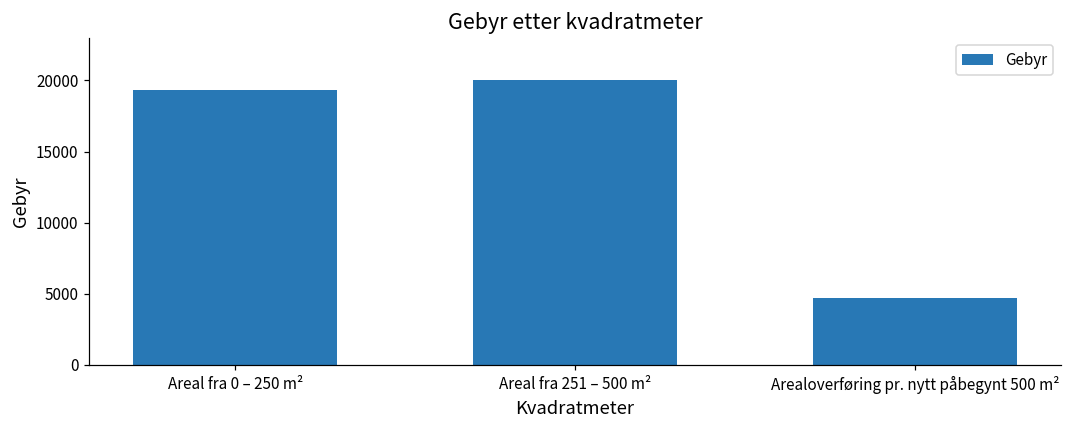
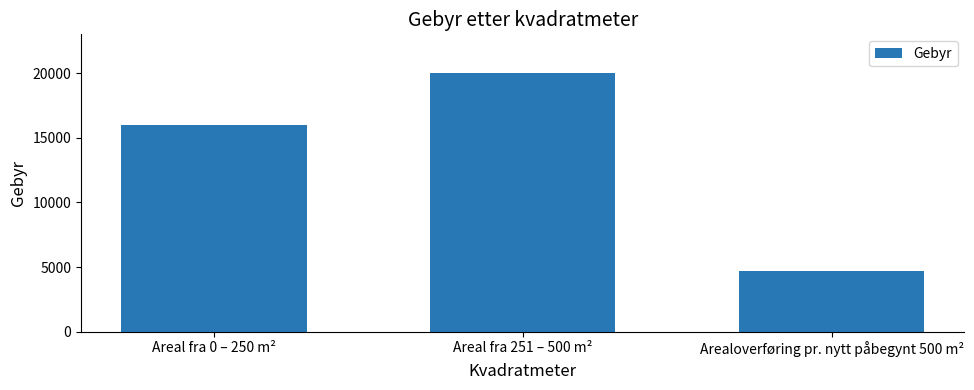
Areal fra 0 – 250 m²: 19300 -> 16000
